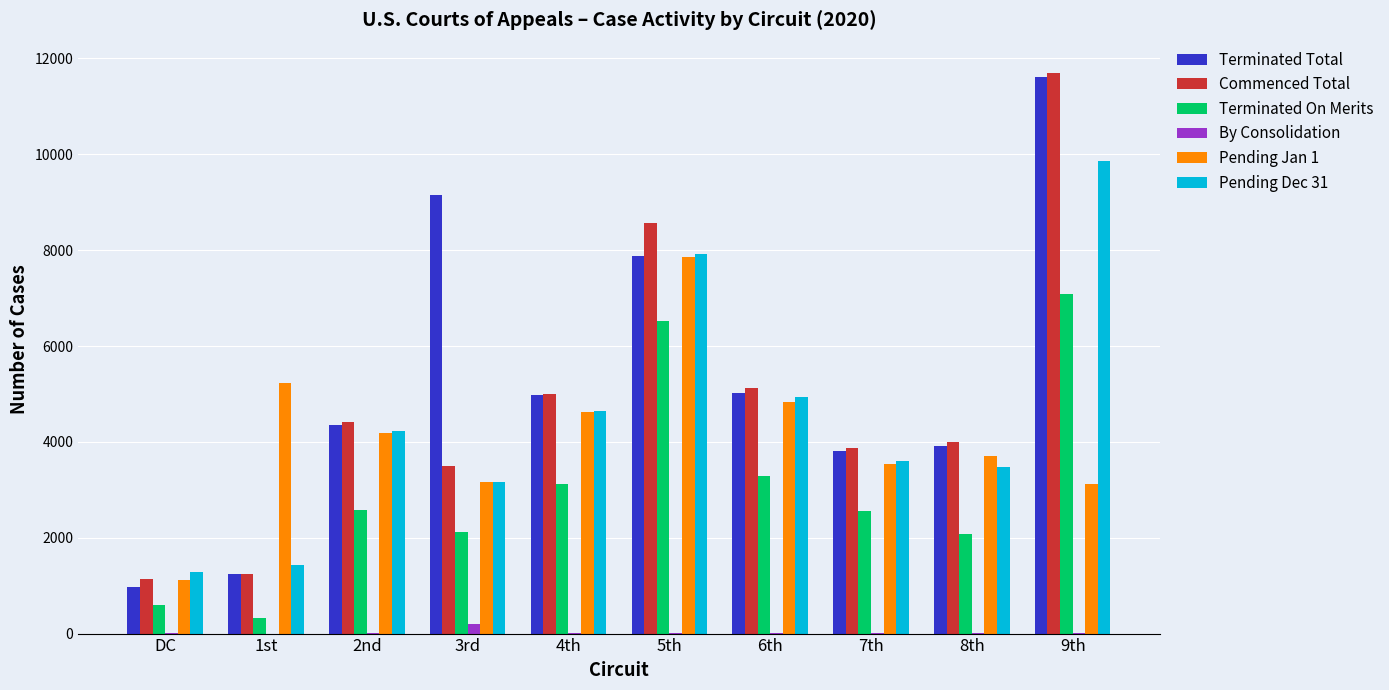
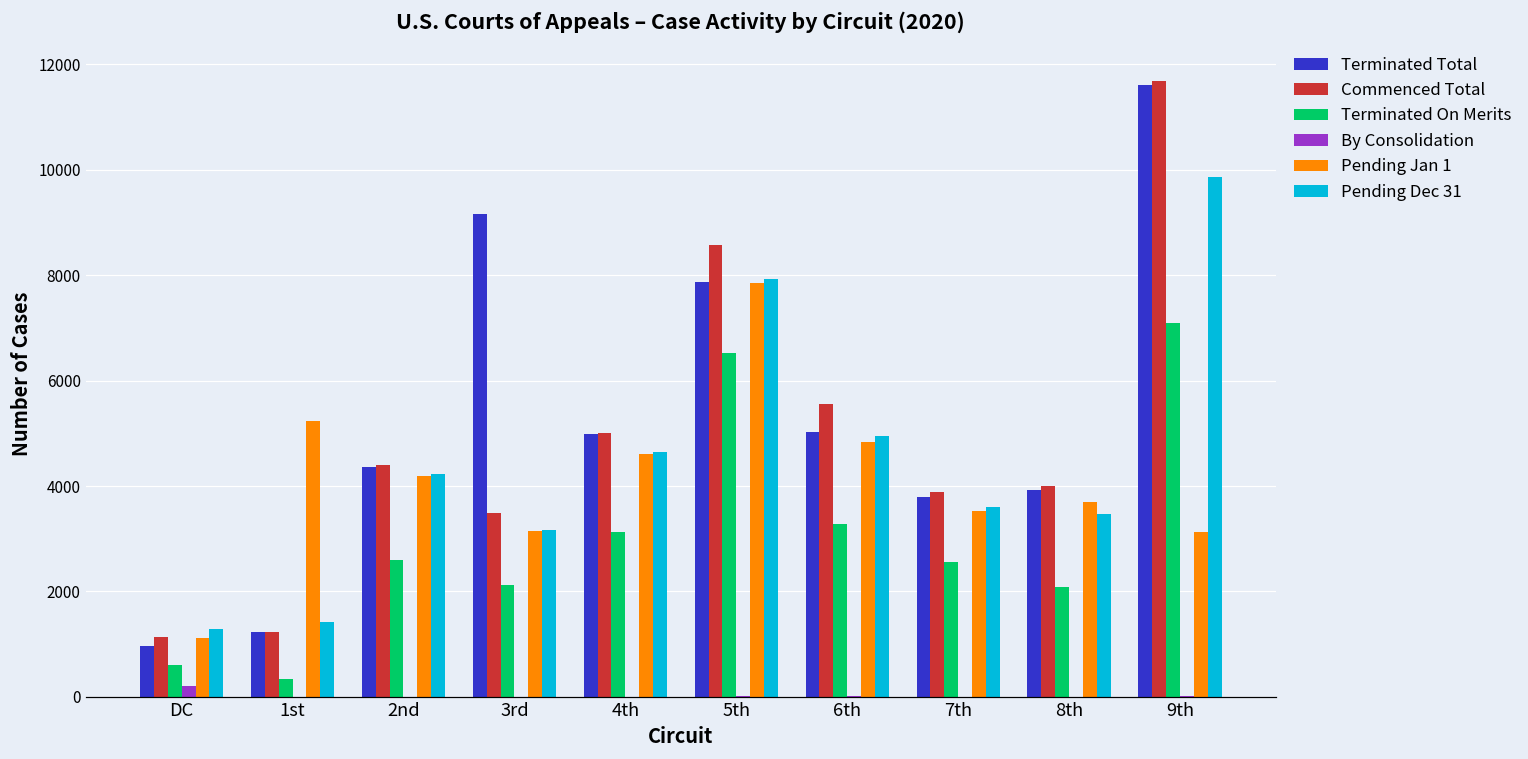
By Consolidation, DC: 0 -> 200
By Consolidation, 3rd: 200 -> 0
Commenced Total, 6th: 5100 -> 5600
